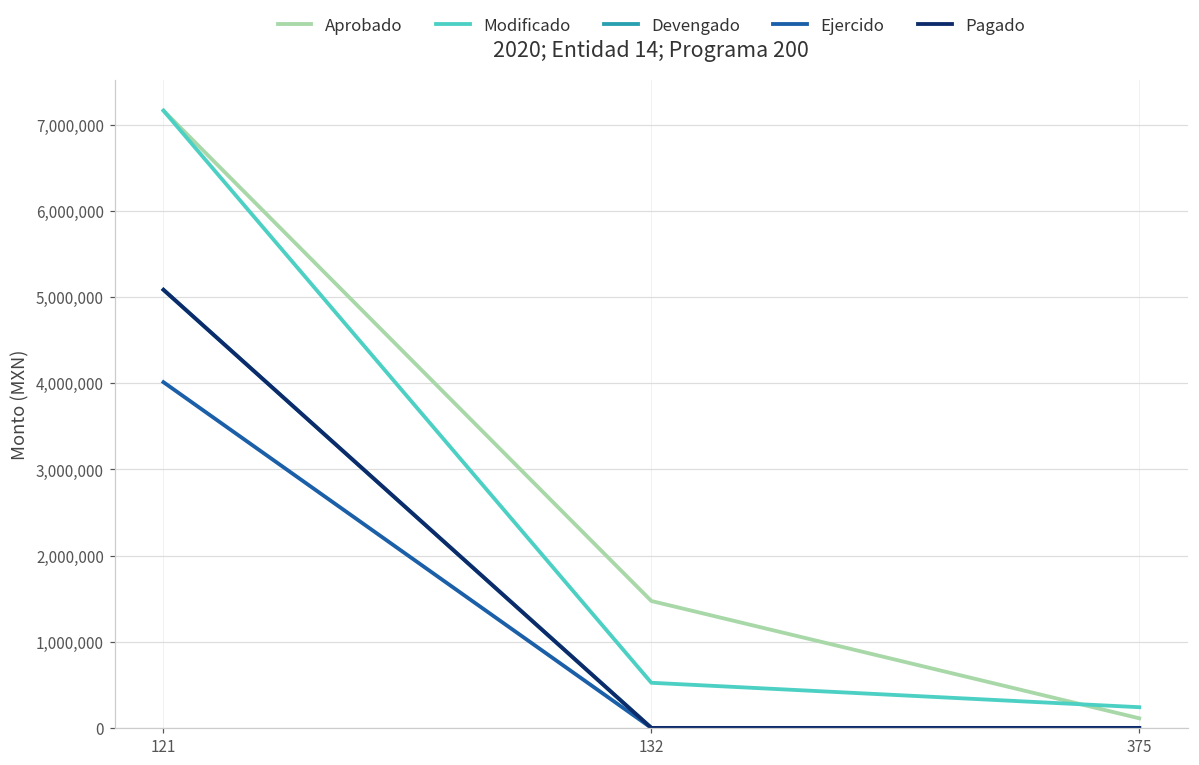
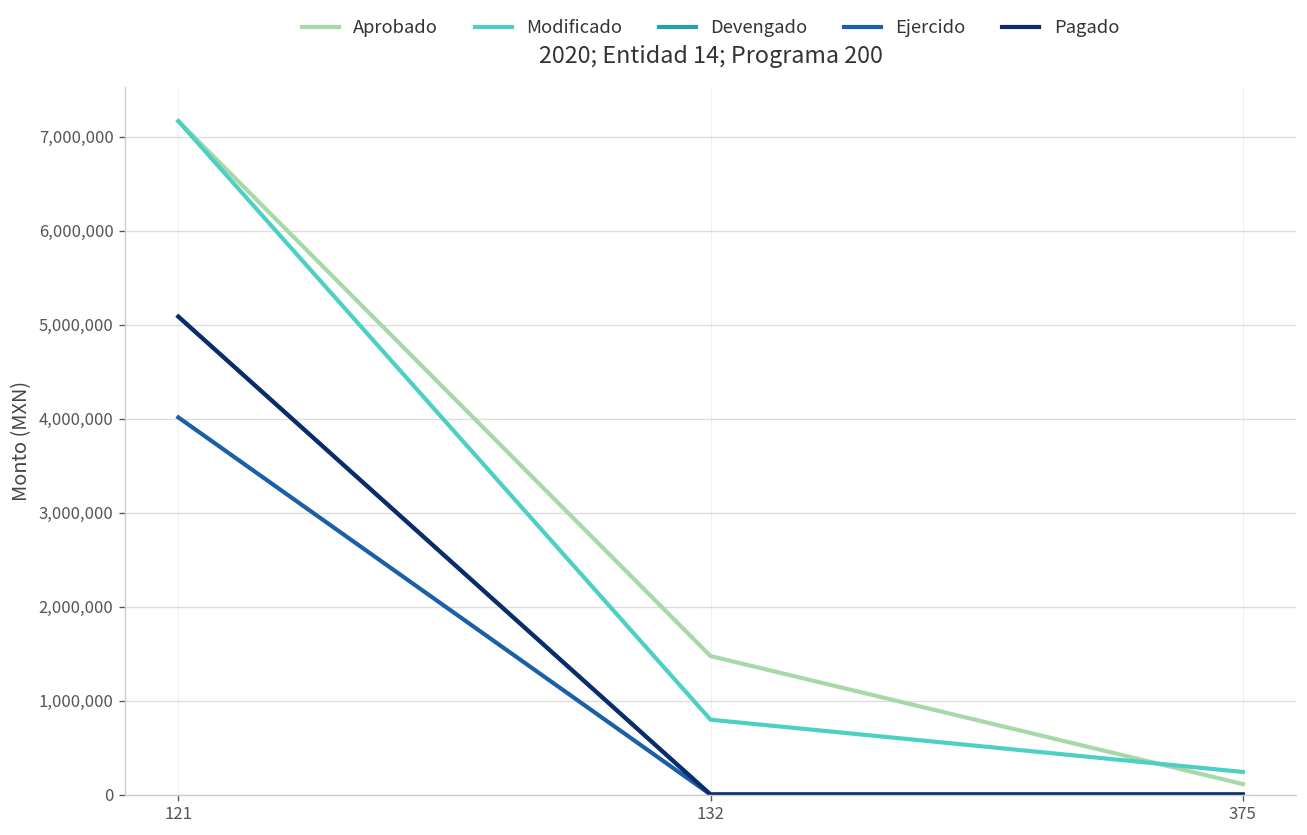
Modificado, 132: 500,000 -> 800,000
